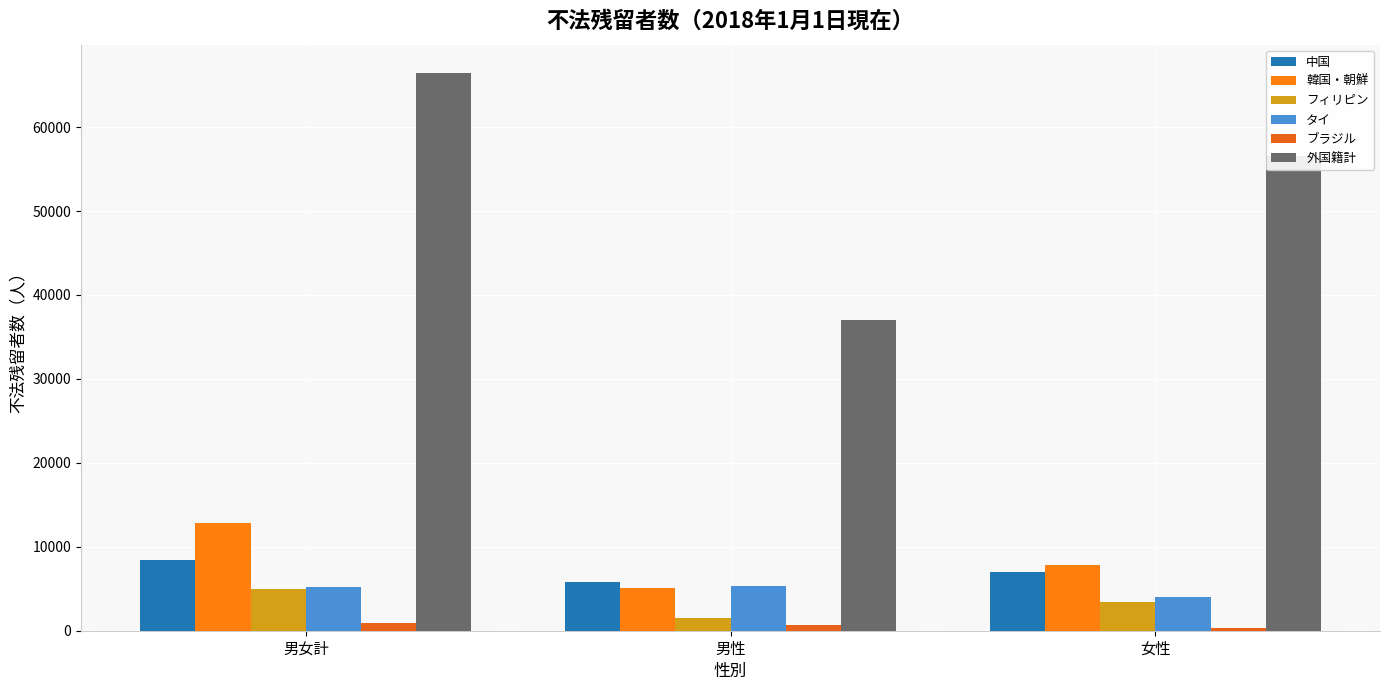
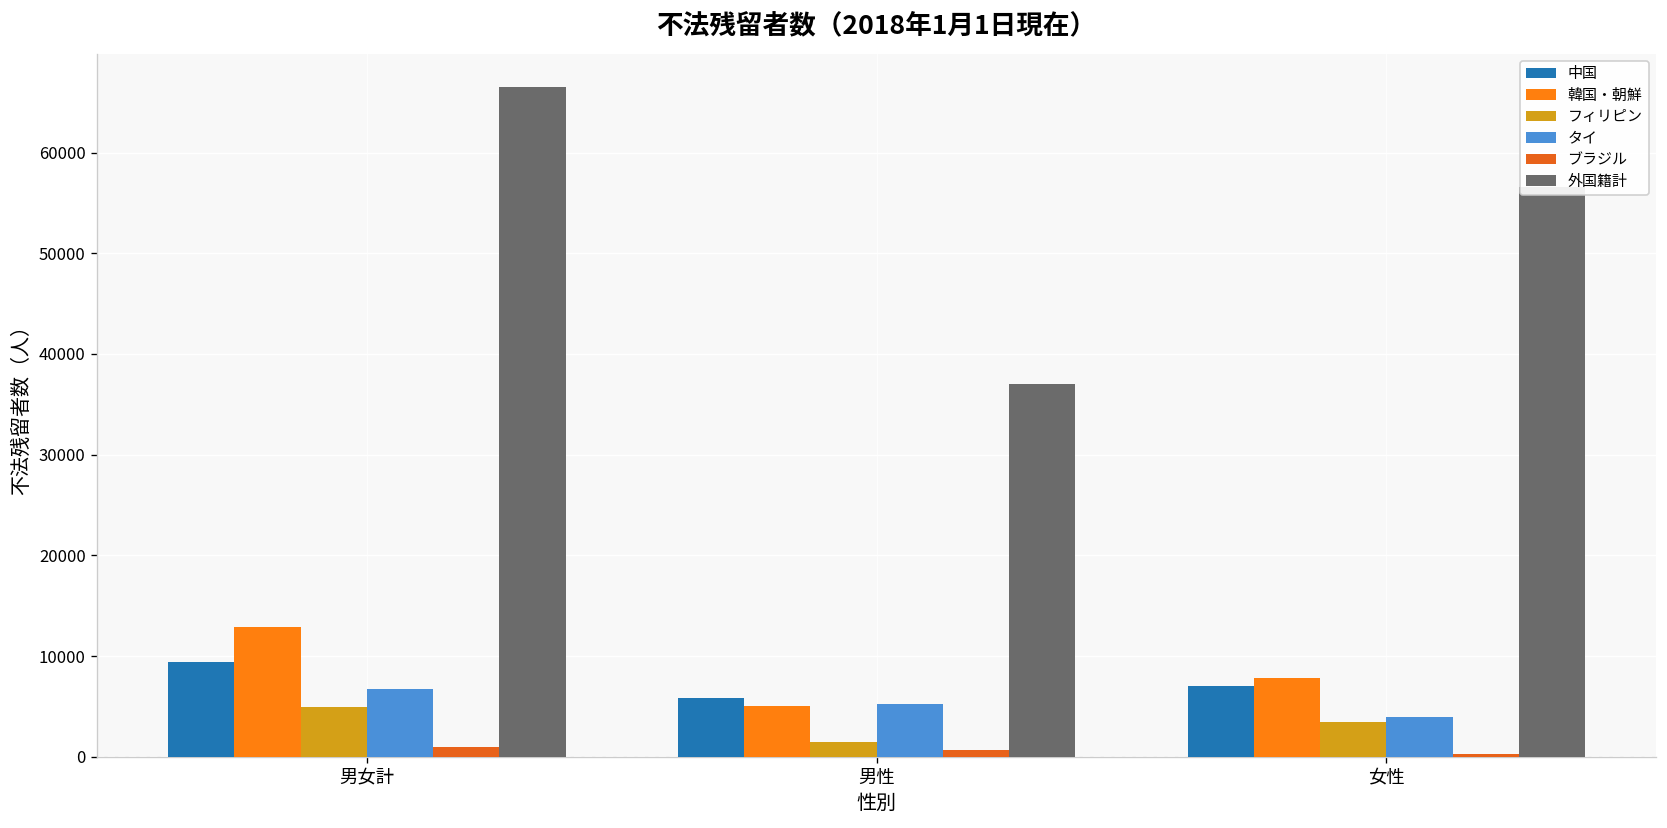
中国, 男女計: 8000 -> 9000
タイ, 男女計: 5000 -> 7000
